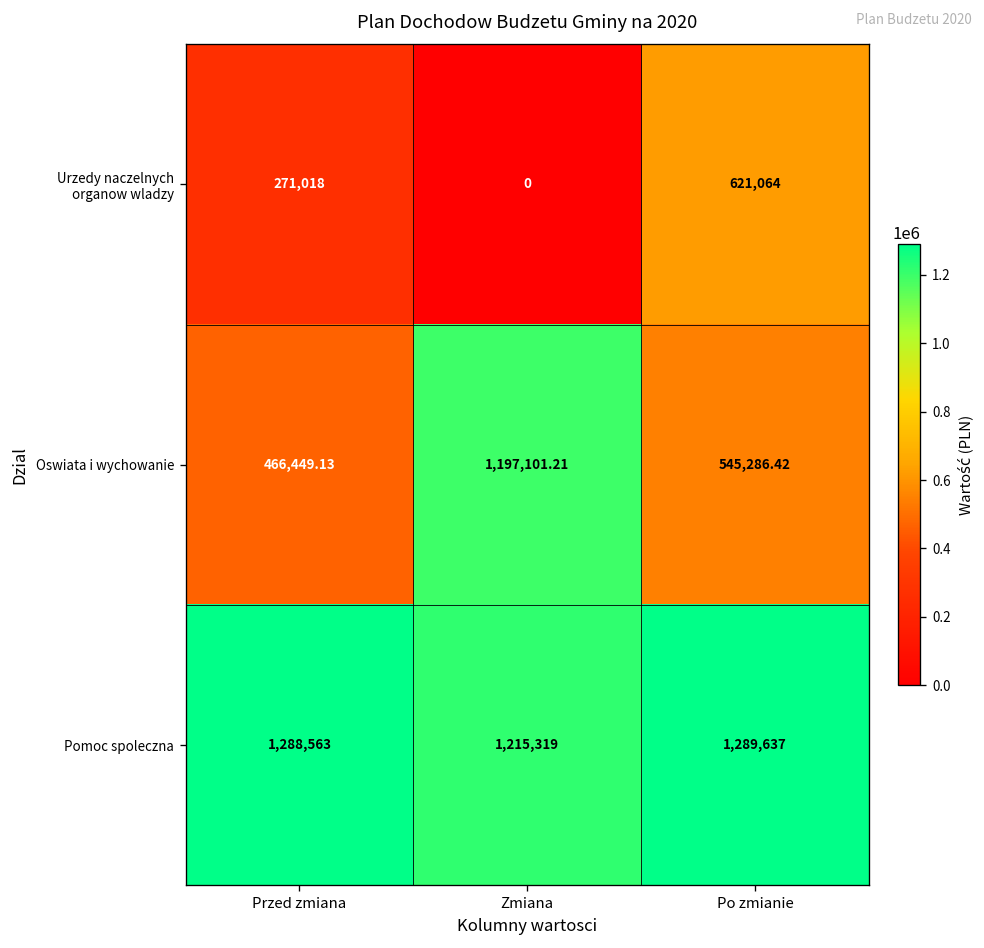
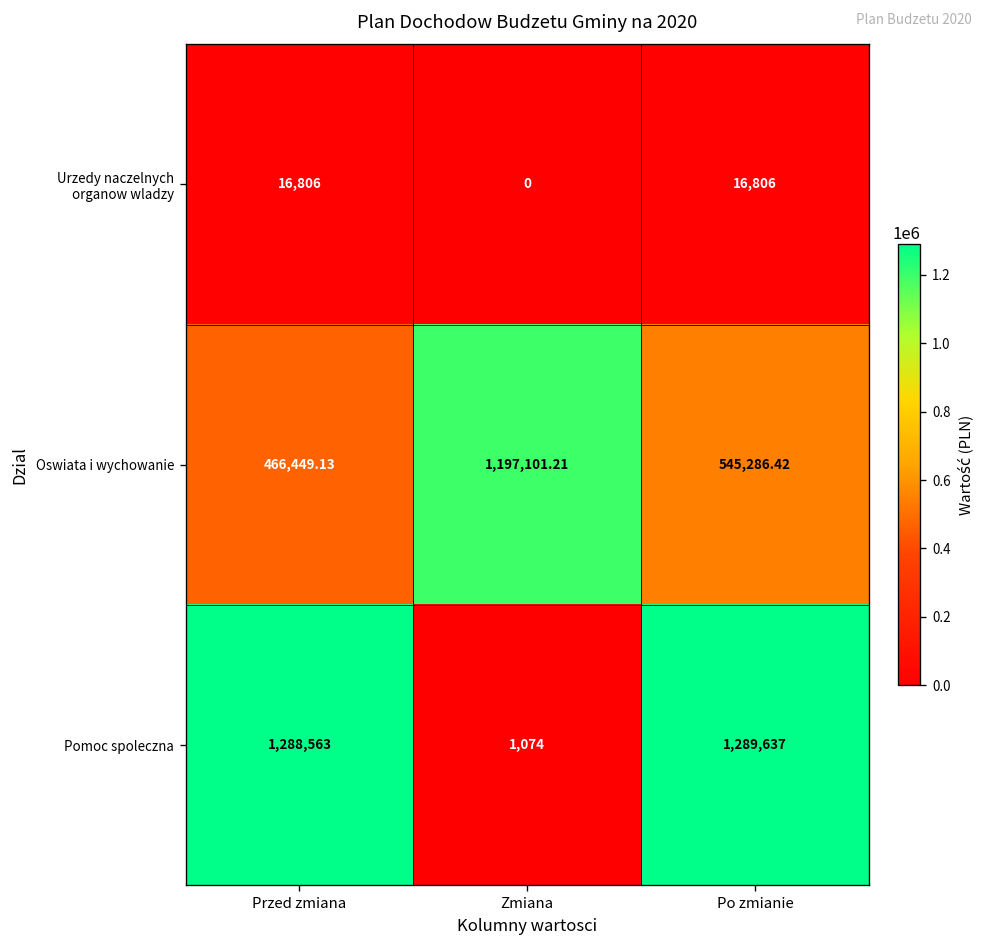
Urzedy naczelnych organow wladzy, Przed zmiana: 271,018 -> 16,806
Urzedy naczelnych organow wladzy, Po zmianie: 621,064 -> 16,806
Pomoc spoleczna, Zmiana: 1,215,319 -> 1,074
